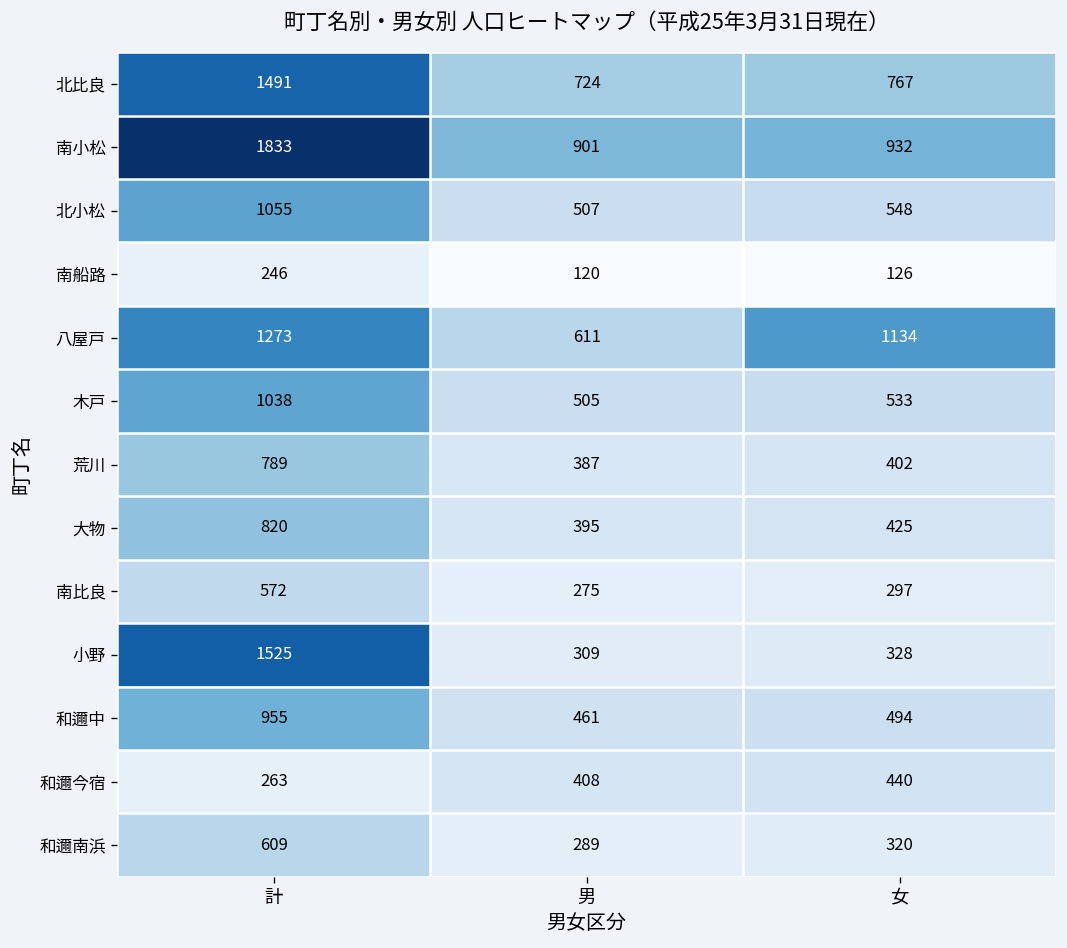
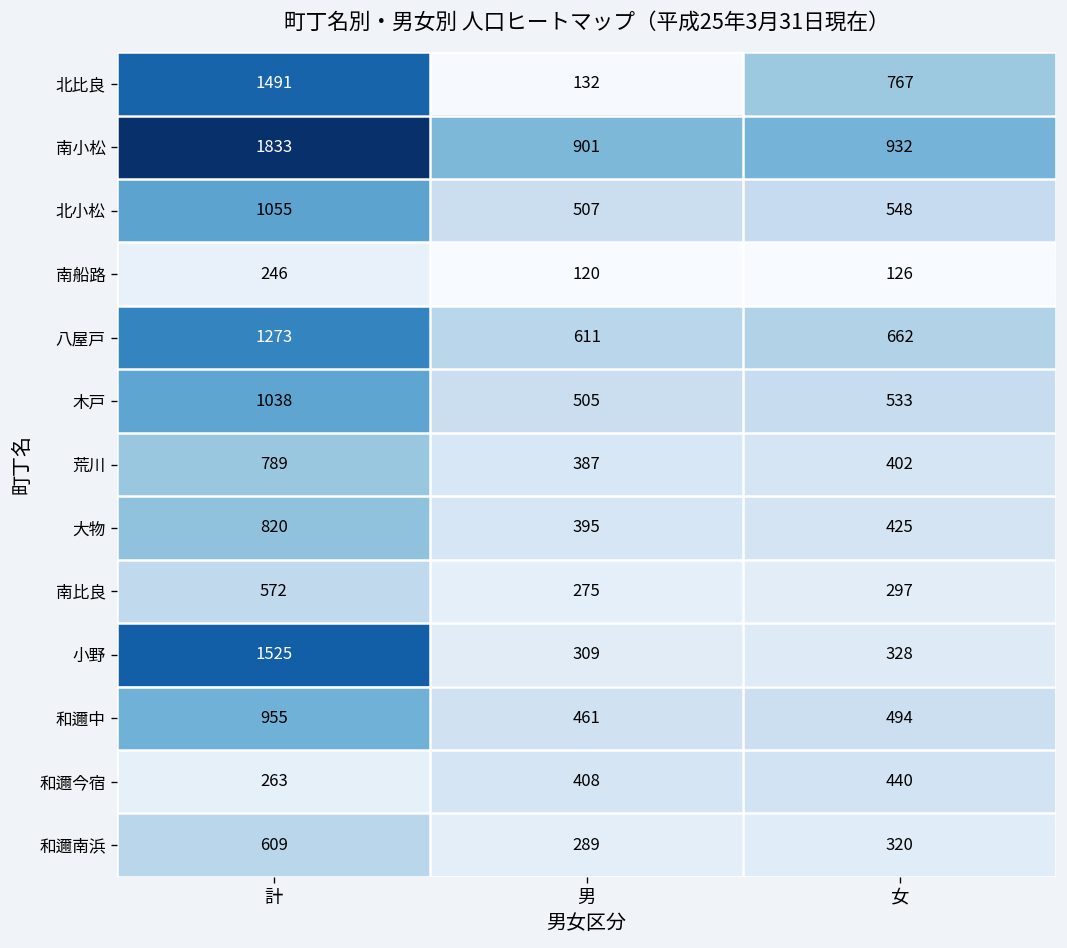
北比良, 男: 724 -> 132
八屋戸, 女: 1134 -> 662
